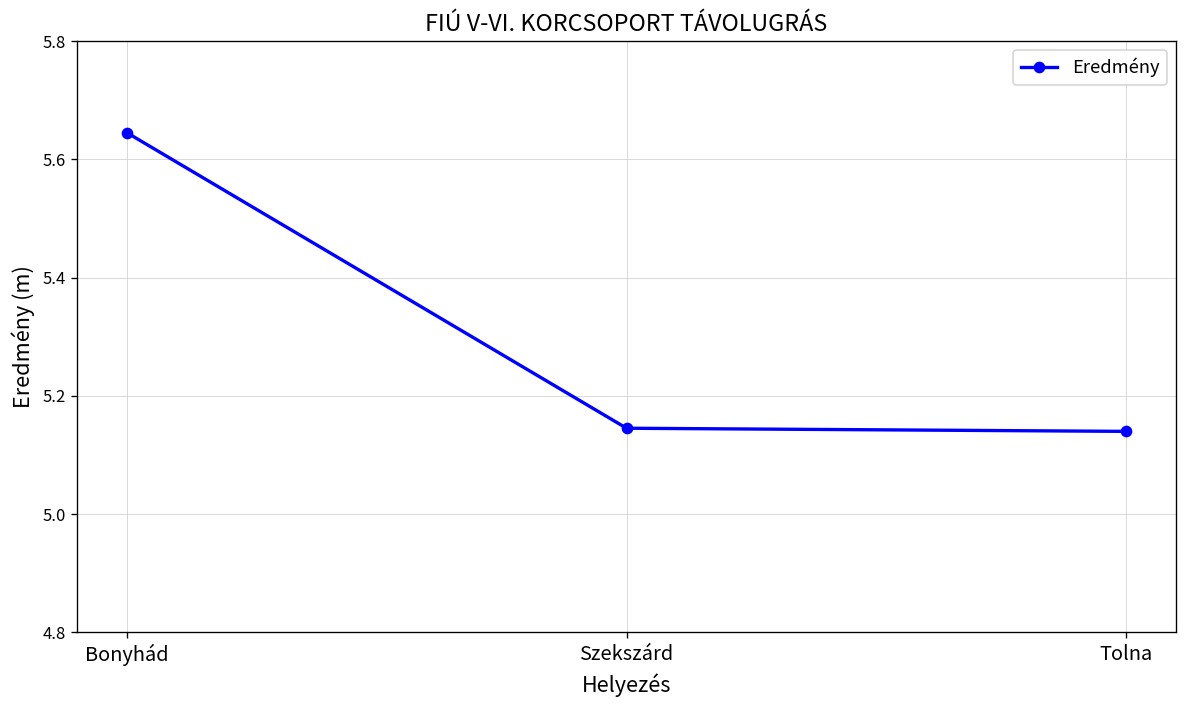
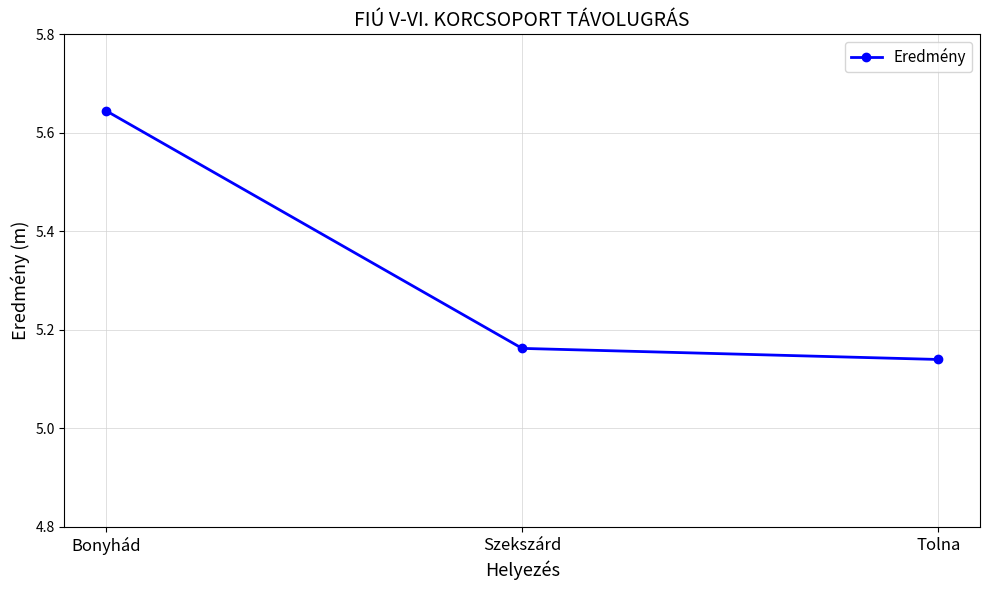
Szekszárd: 5.15 -> 5.16
